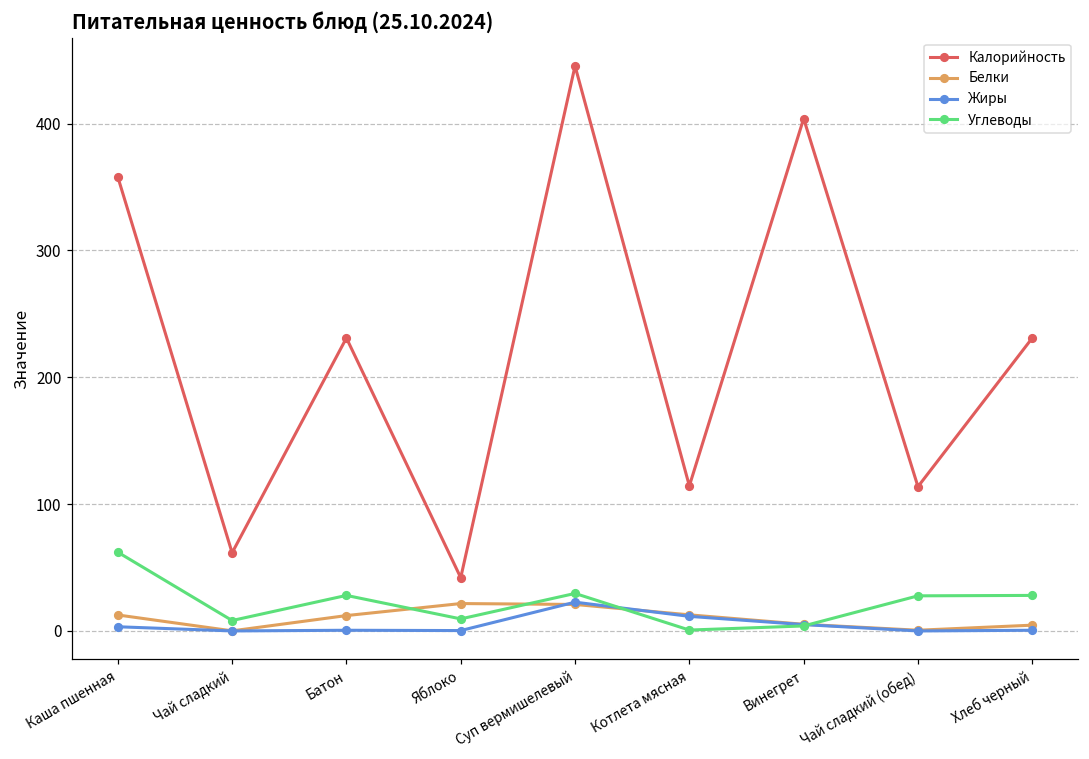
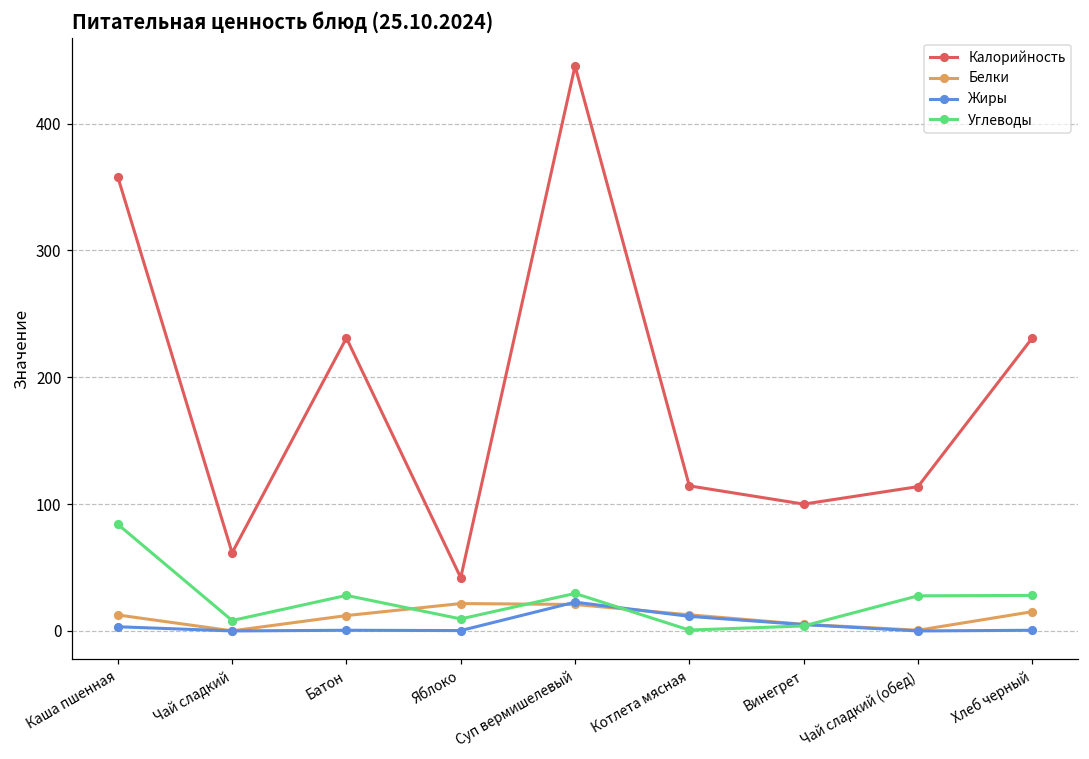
Углеводы, Каша пшенная: 62 -> 84
Калорийность, Винегрет: 404 -> 100
Белки, Хлеб черный: 5 -> 15
